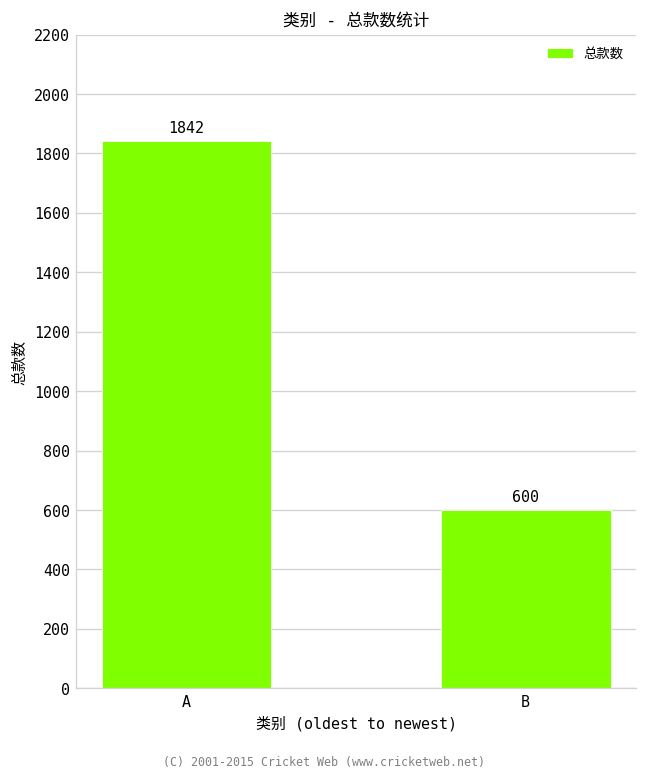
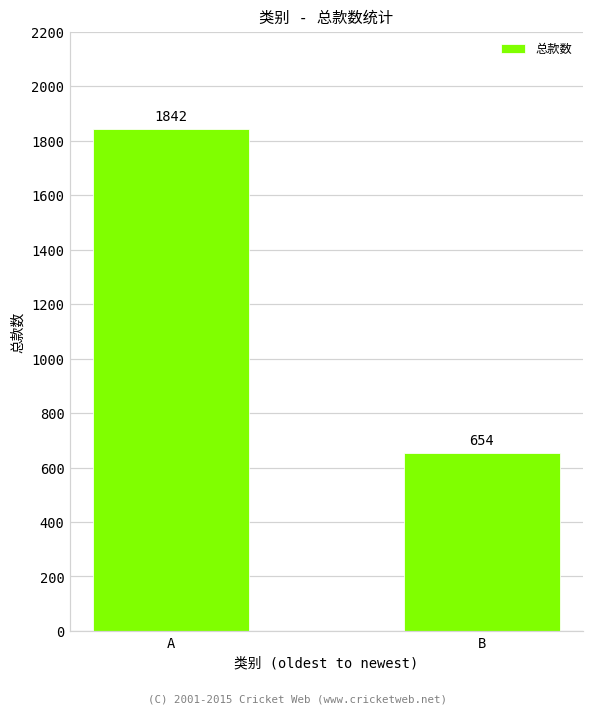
B: 600 -> 654
